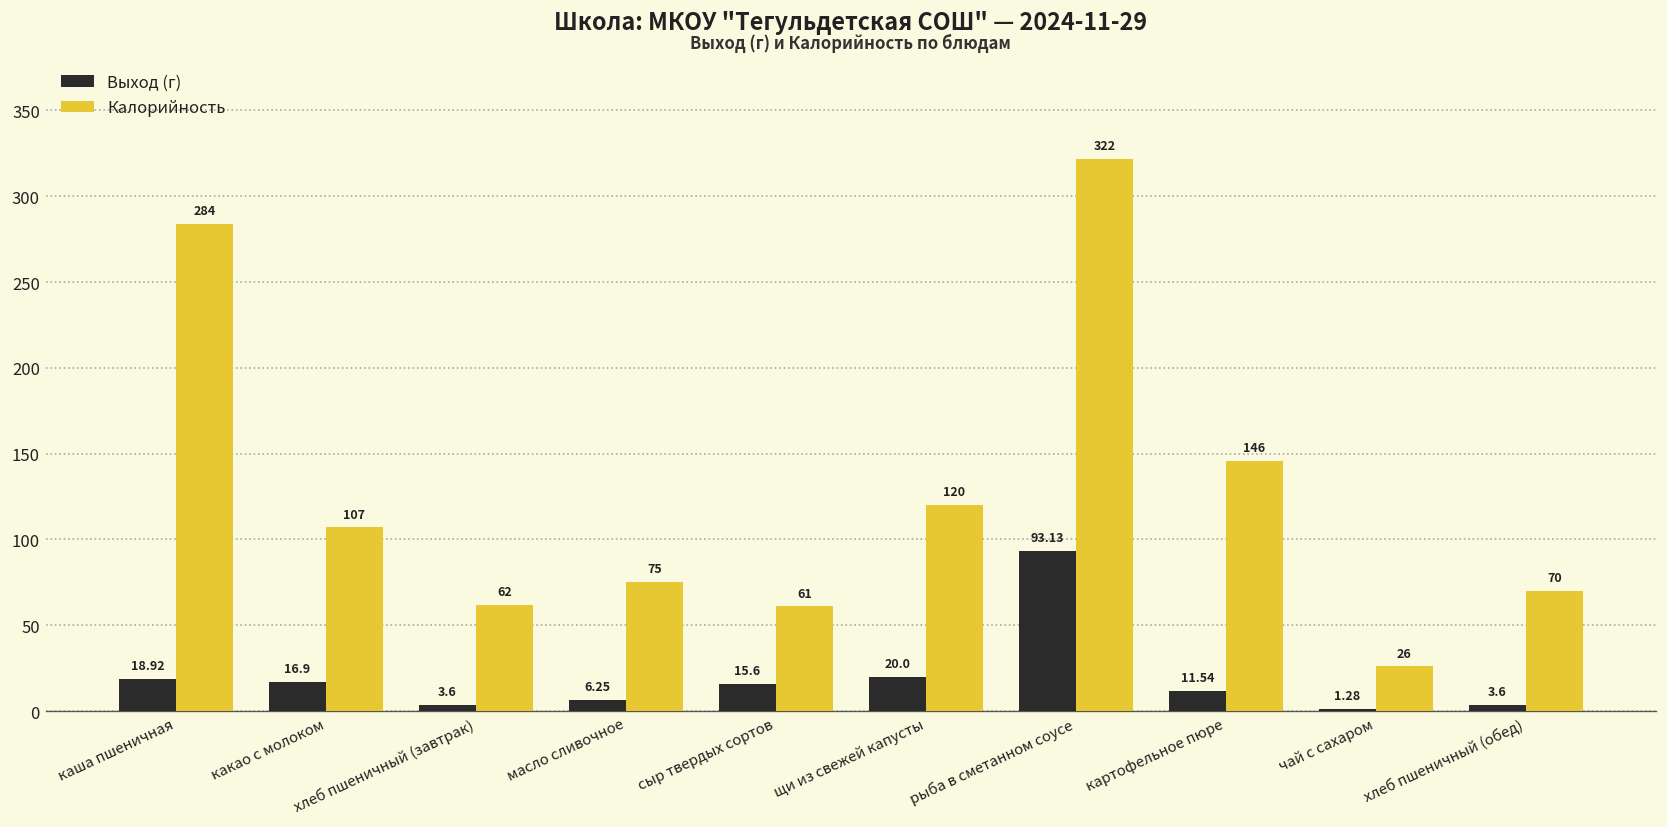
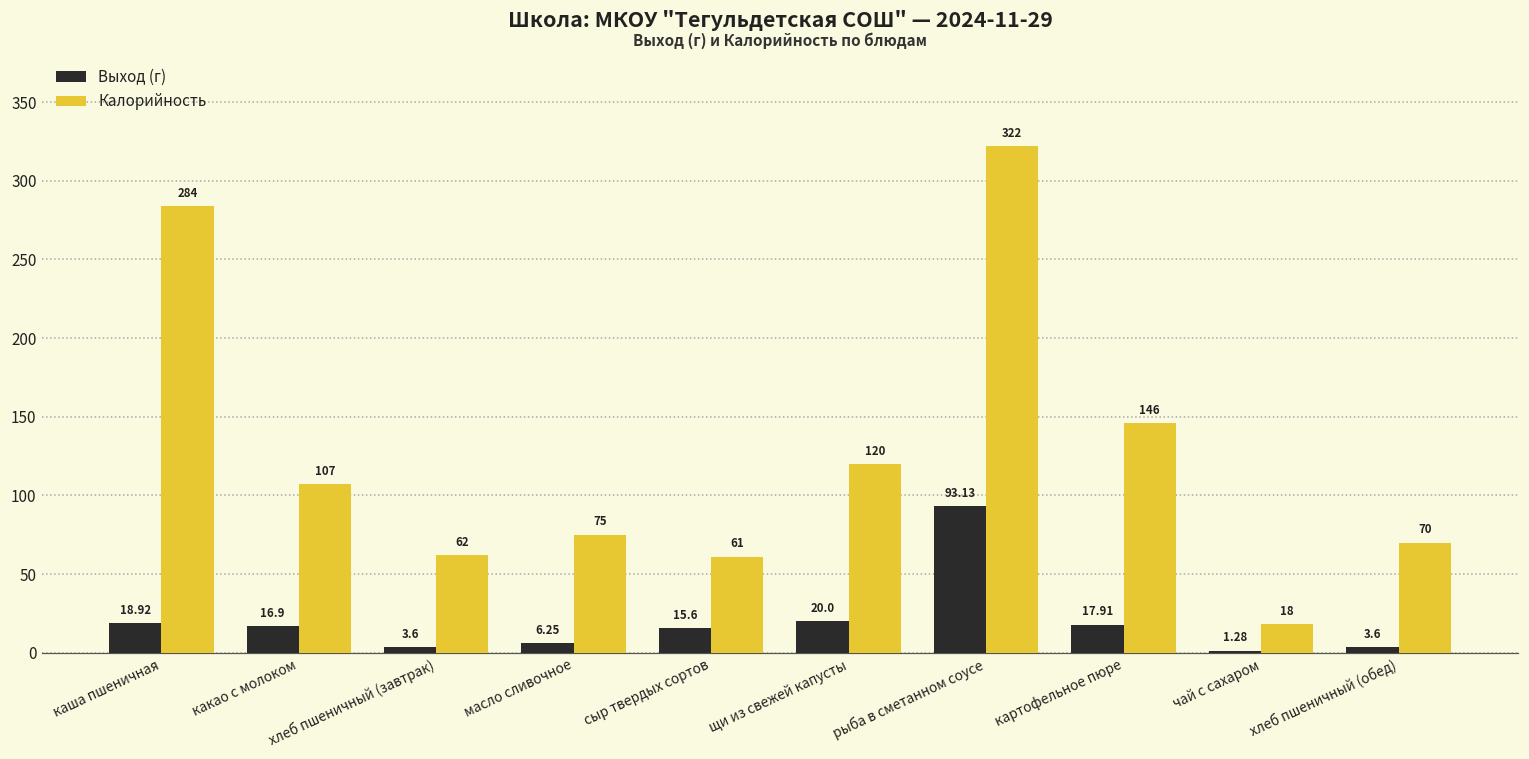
Выход (г), картофельное пюре: 11.54 -> 17.91
Калорийность, чай с сахаром: 26 -> 18
